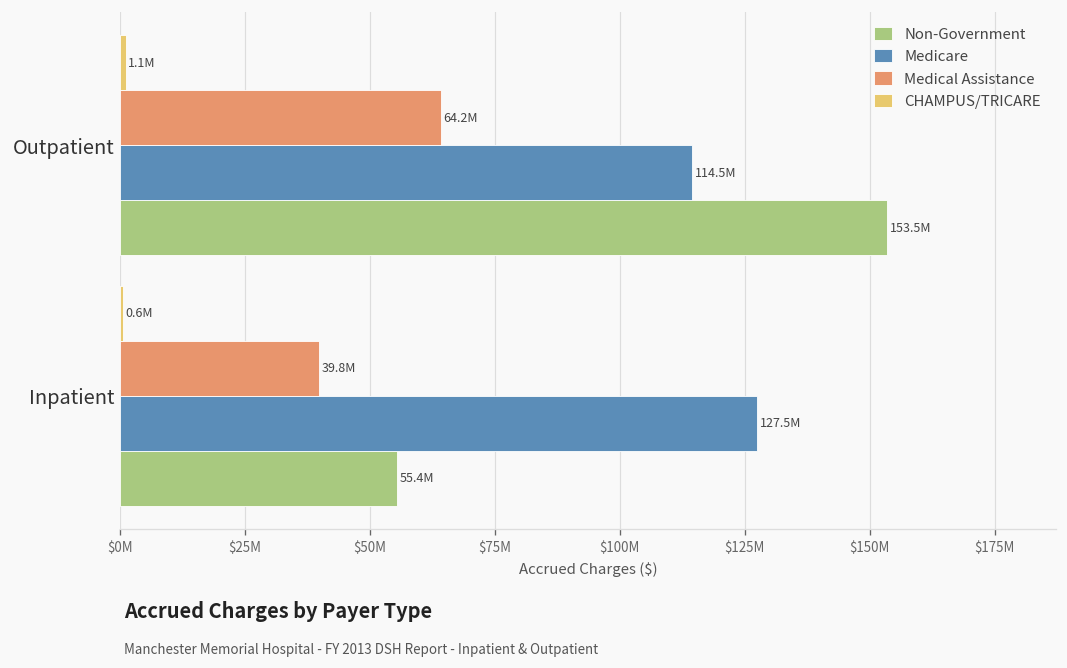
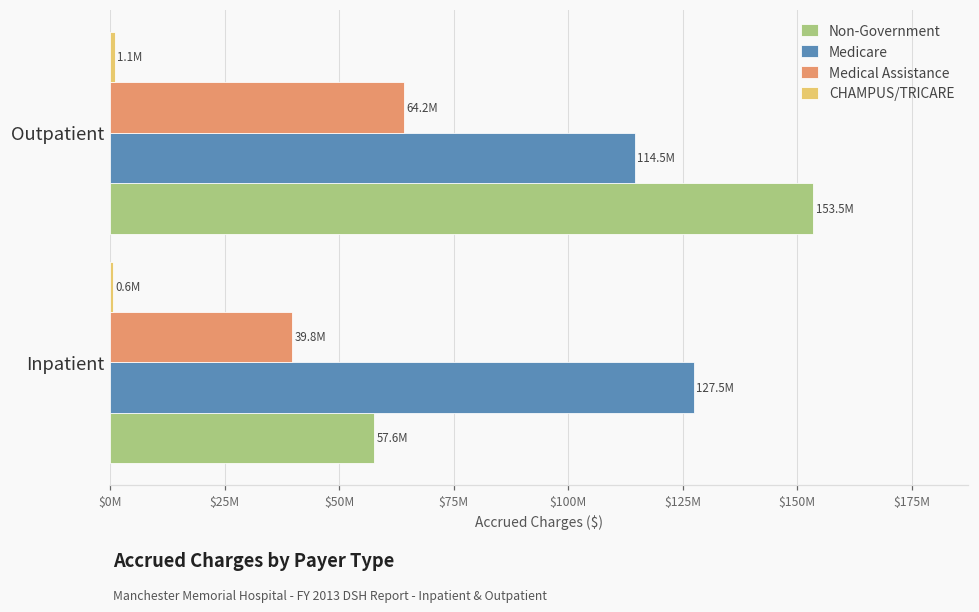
Non-Government, Inpatient: 55.4M -> 57.6M
